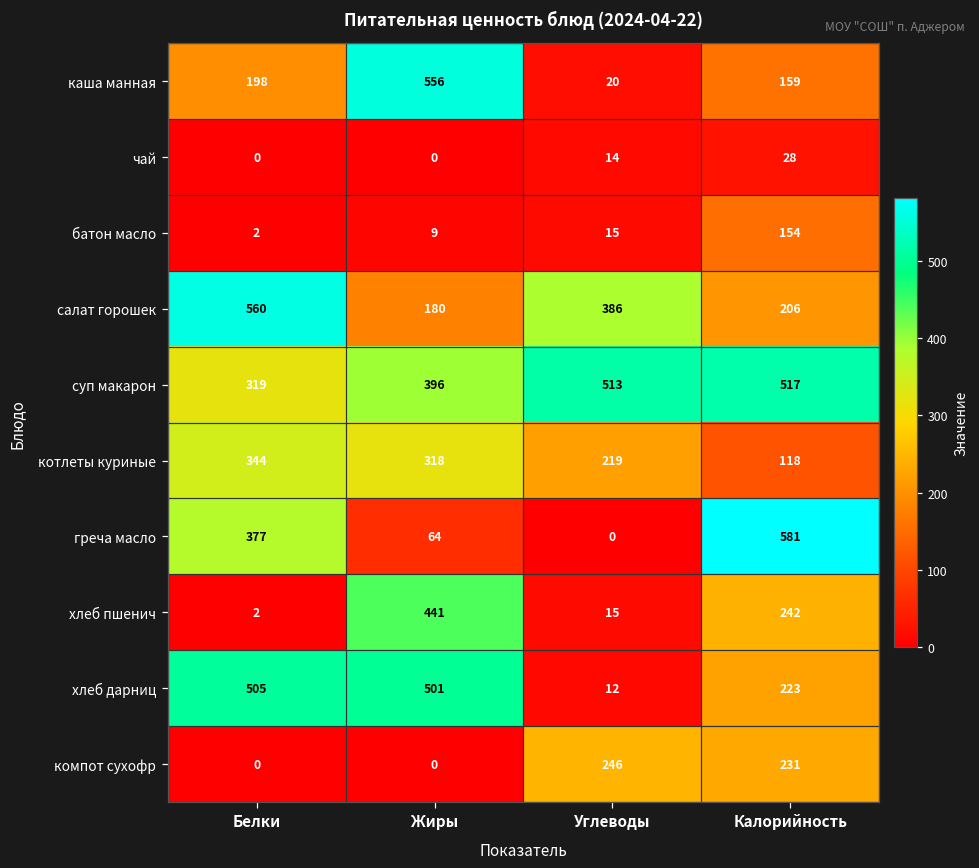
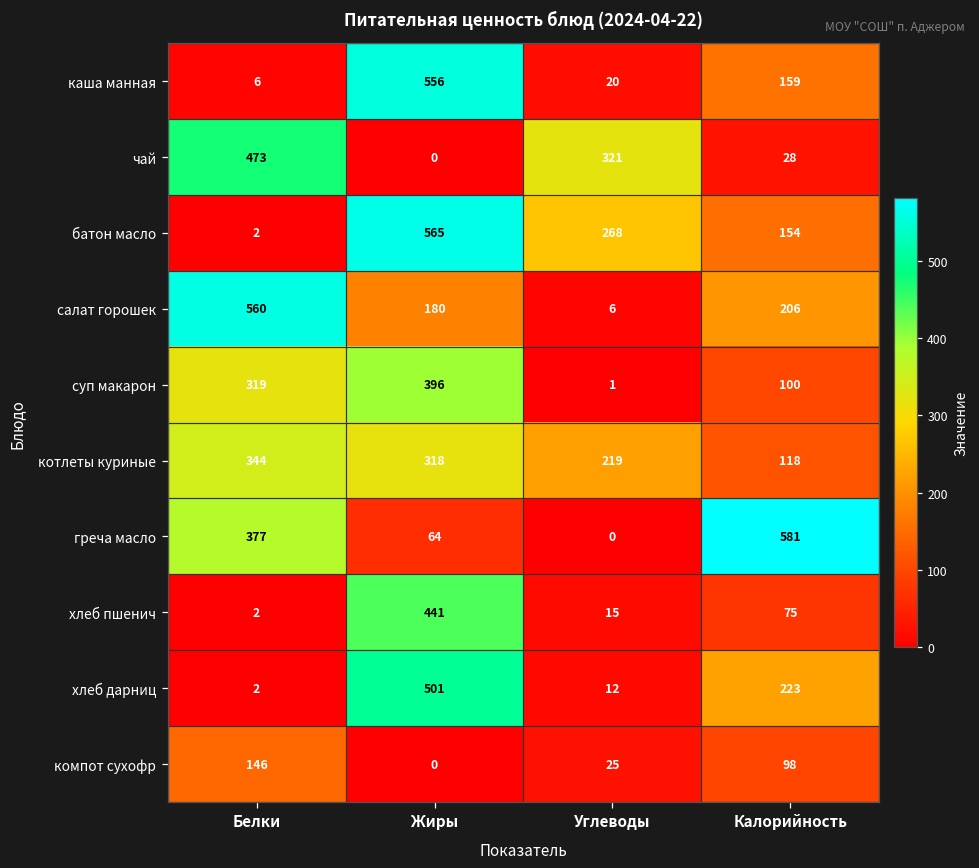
каша манная, Белки: 198 -> 6
чай, Белки: 0 -> 473
чай, Углеводы: 14 -> 321
батон масло, Жиры: 9 -> 565
батон масло, Углеводы: 15 -> 268
салат горошек, Углеводы: 386 -> 6
суп макарон, Углеводы: 513 -> 1
суп макарон, Калорийность: 517 -> 100
хлеб пшенич, Калорийность: 242 -> 75
хлеб дарниц, Белки: 505 -> 2
компот сухофр, Белки: 0 -> 146
компот сухофр, Углеводы: 246 -> 25
компот сухофр, Калорийность: 231 -> 98
